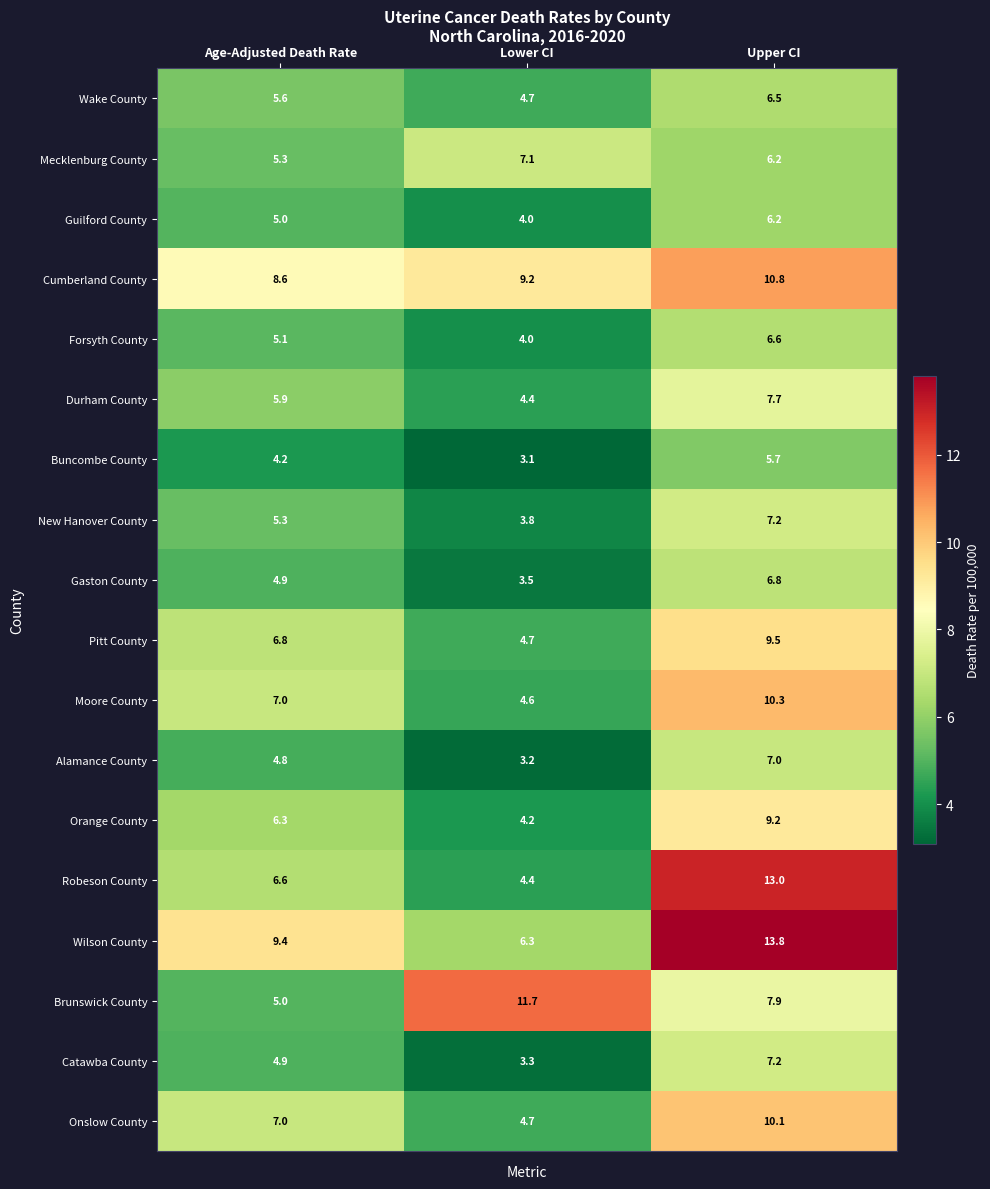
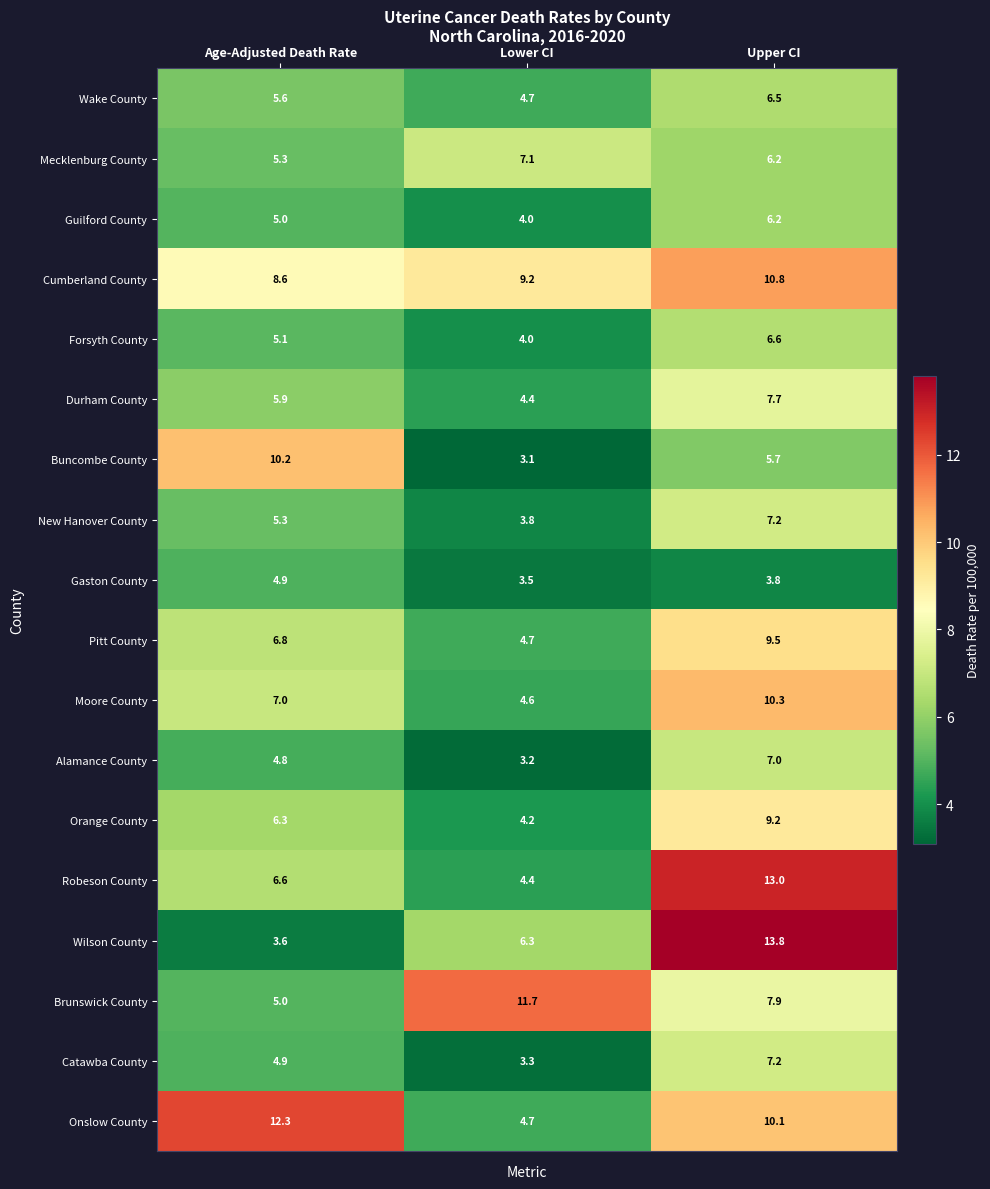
Buncombe County, Age-Adjusted Death Rate: 4.2 -> 10.2
Gaston County, Upper CI: 6.8 -> 3.8
Wilson County, Age-Adjusted Death Rate: 9.4 -> 3.6
Onslow County, Age-Adjusted Death Rate: 7.0 -> 12.3
